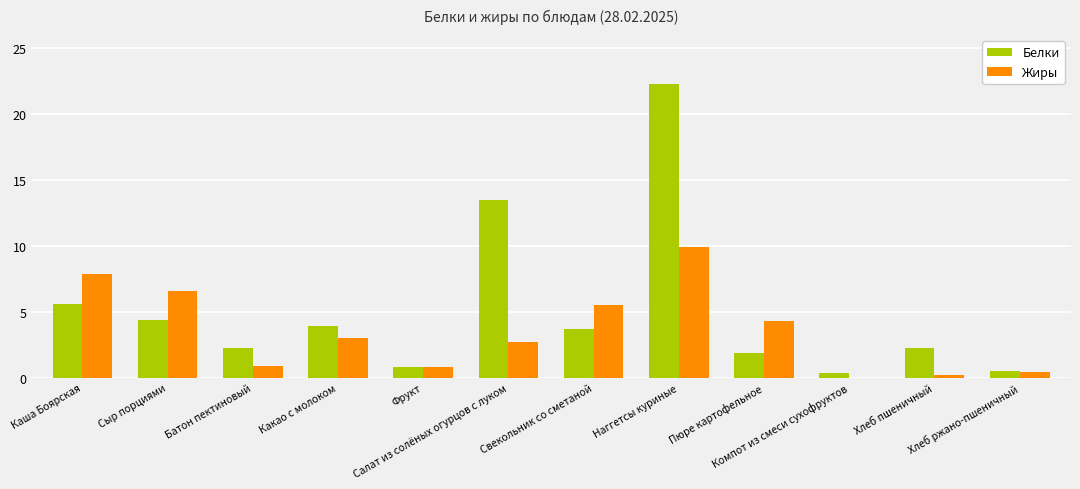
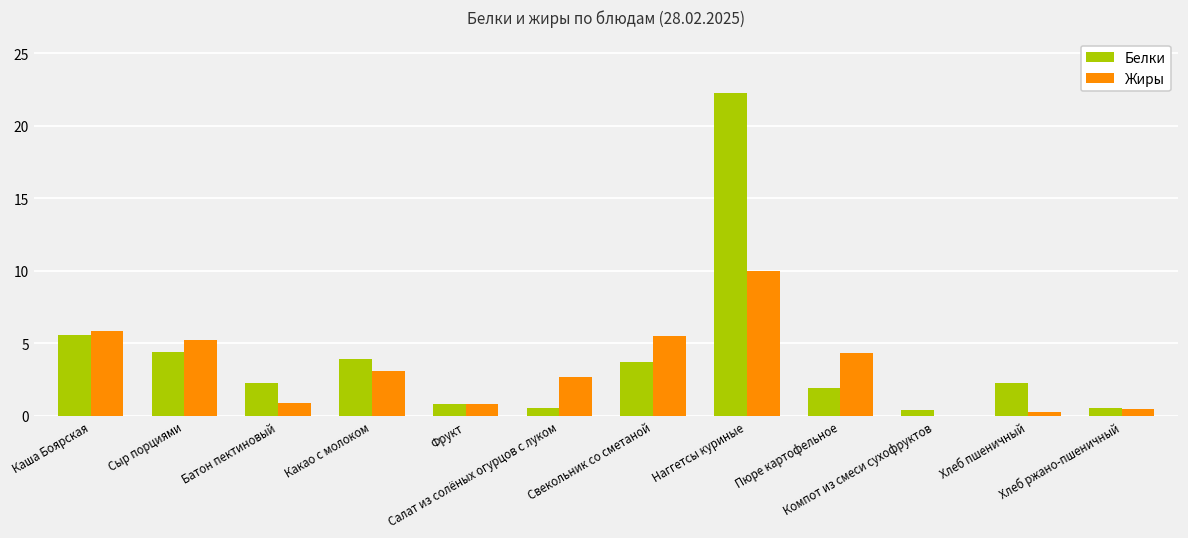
Жиры, Каша Боярская: 7.9 -> 5.8
Жиры, Сыр порциями: 6.6 -> 5.2
Белки, Салат из солёных огурцов с луком: 13.5 -> 0.6
